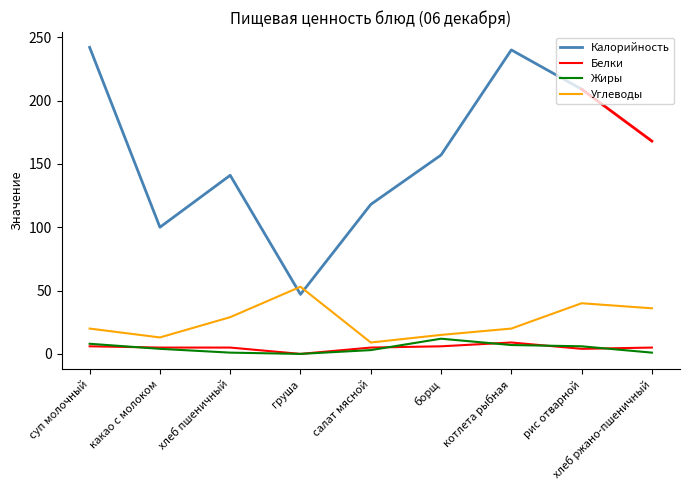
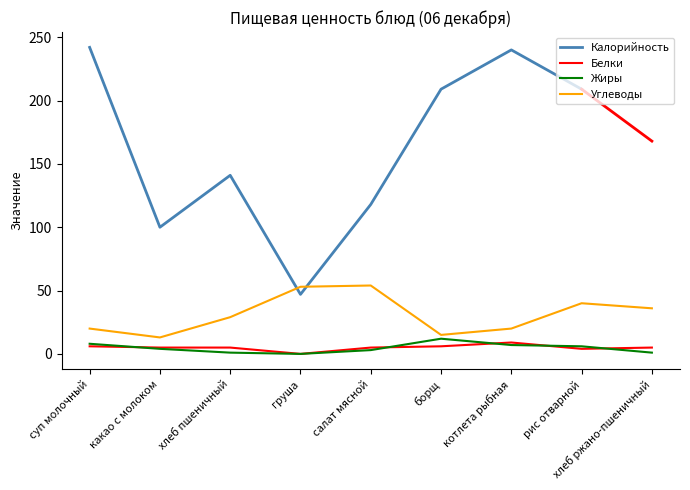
Углеводы, салат мясной: 9 -> 54
Калорийность, борщ: 157 -> 209
